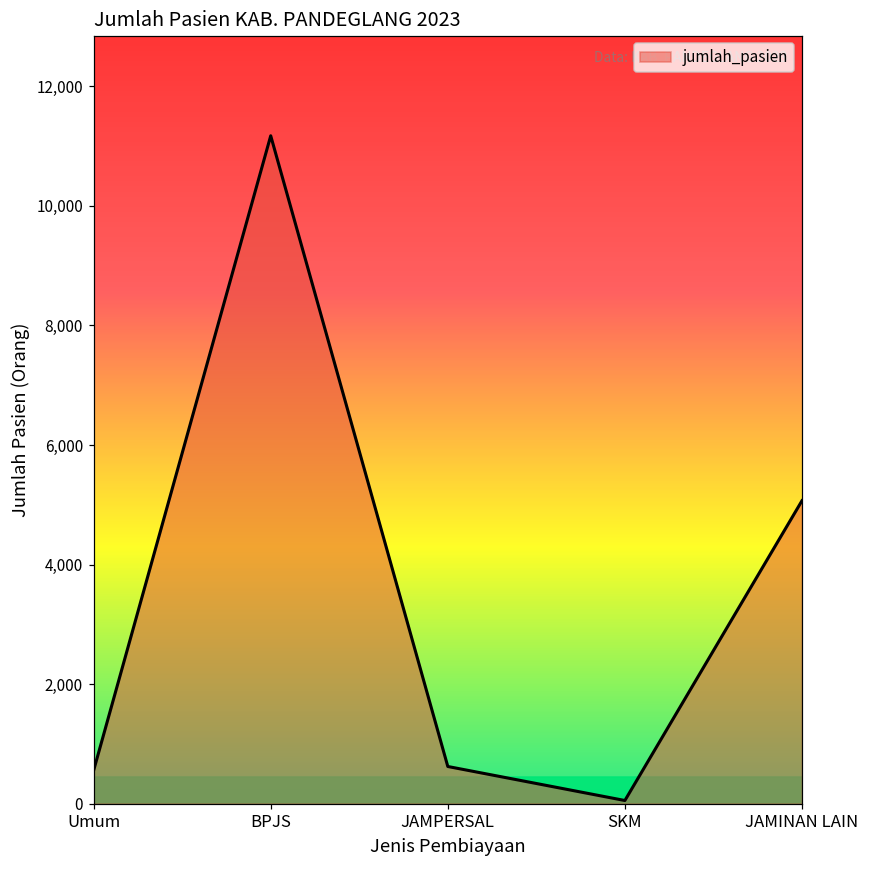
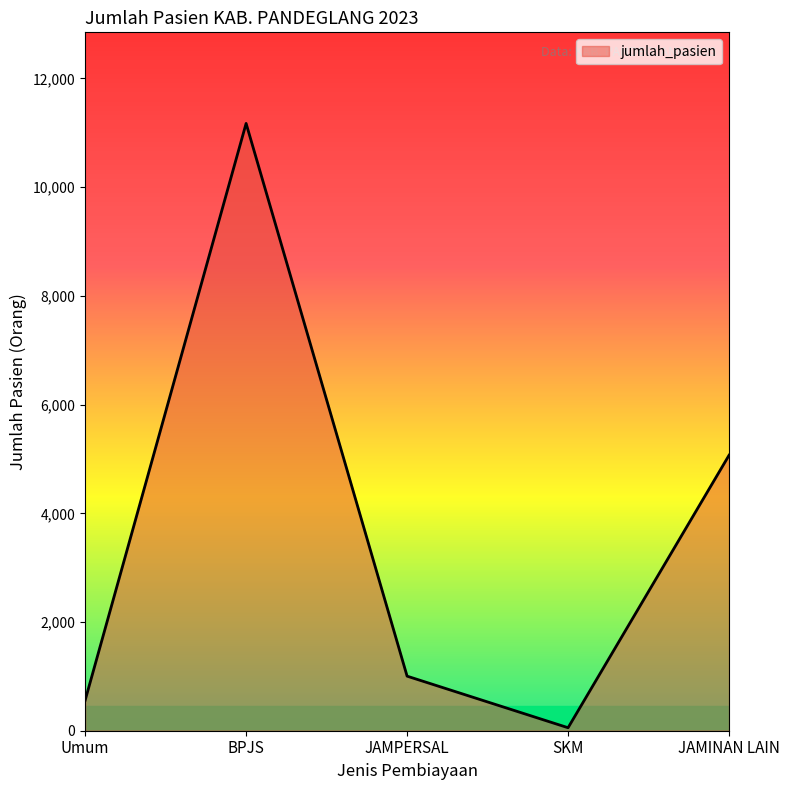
JAMPERSAL: 600 -> 1,000
